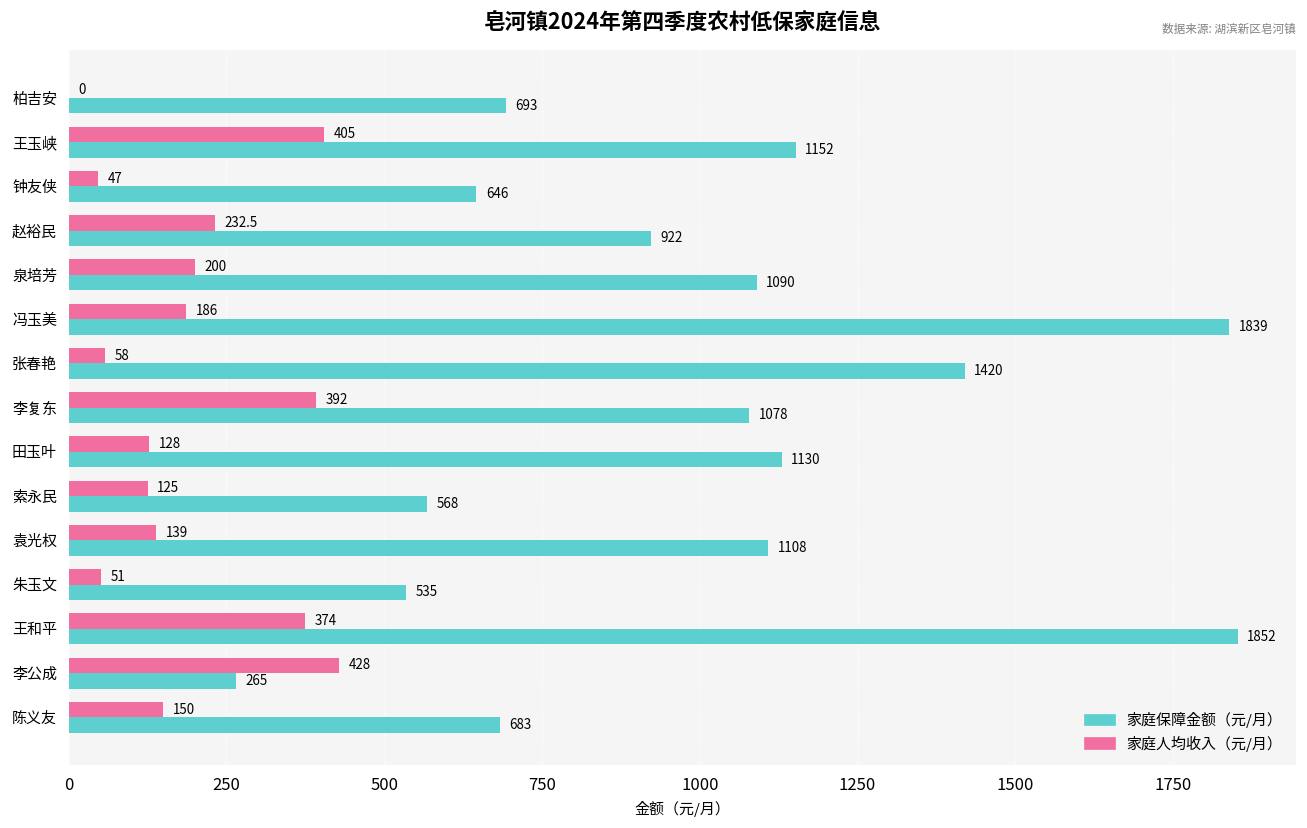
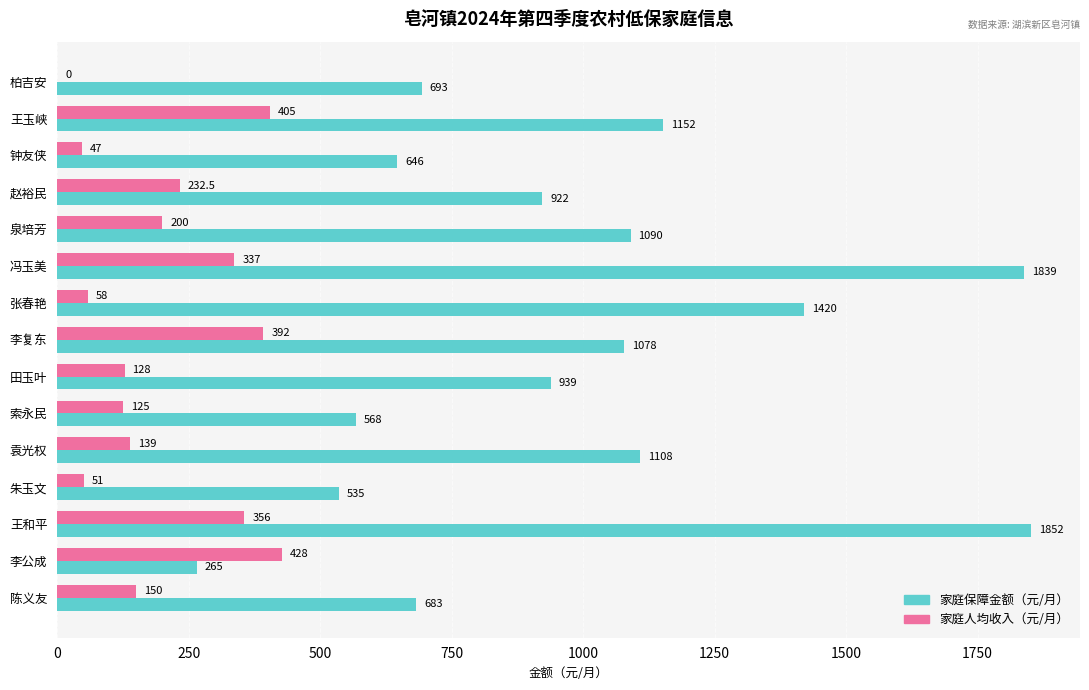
家庭人均收入（元/月）, 冯玉美: 186 -> 337
家庭保障金额（元/月）, 田玉叶: 1130 -> 939
家庭人均收入（元/月）, 王和平: 374 -> 356
